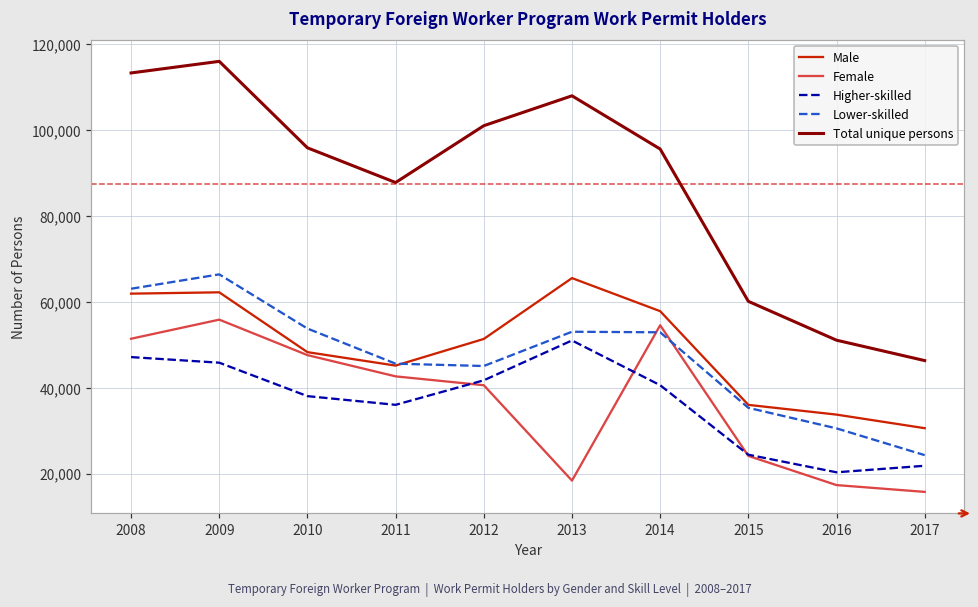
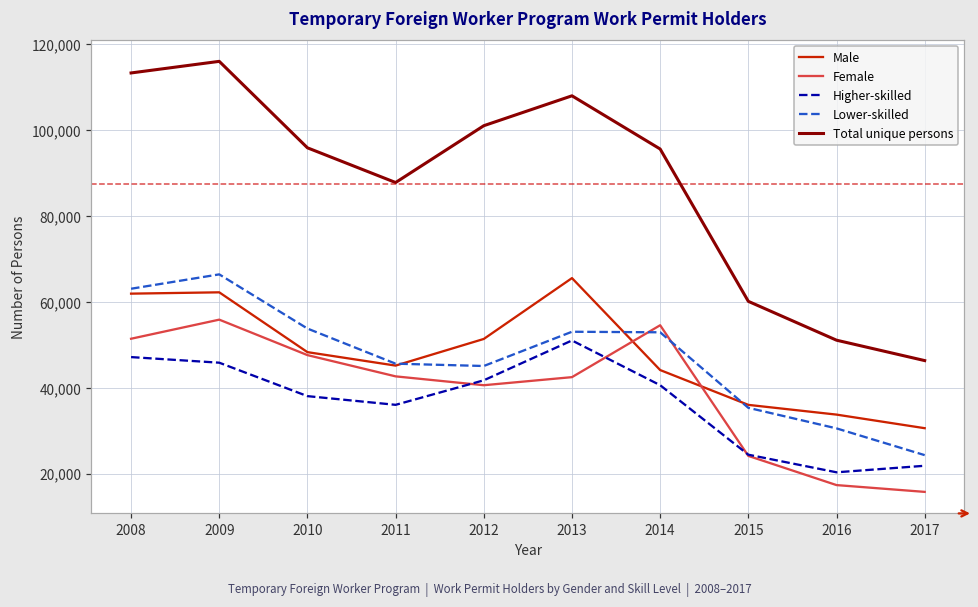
Female, 2013: 18,000 -> 42,000
Male, 2014: 58,000 -> 44,000
